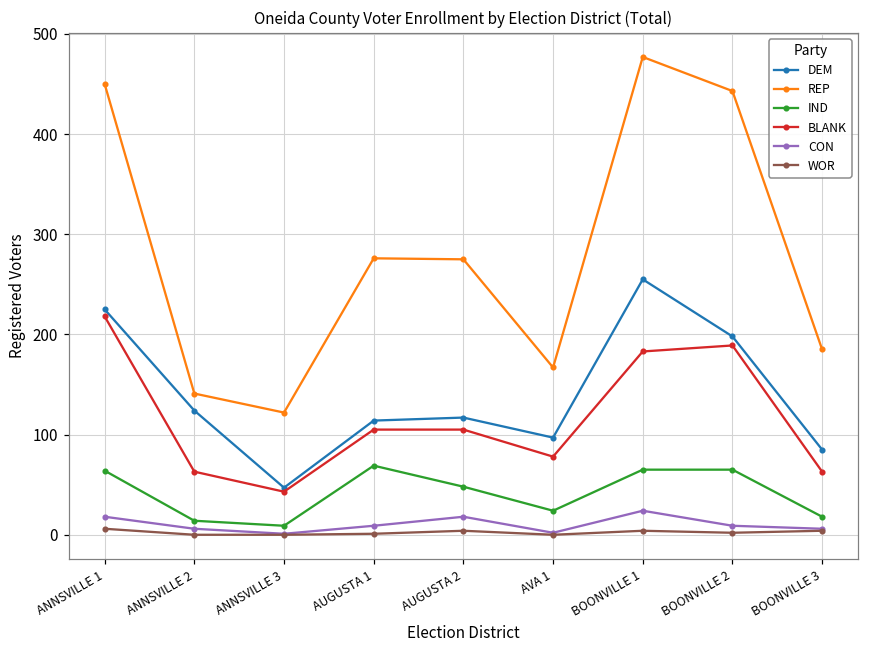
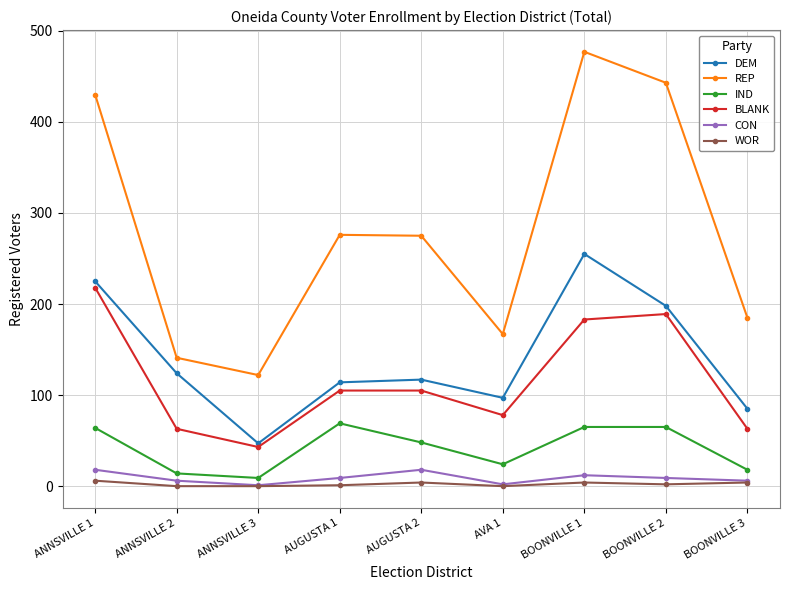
REP, ANNSVILLE 1: 450 -> 430
CON, BOONVILLE 1: 20 -> 10
